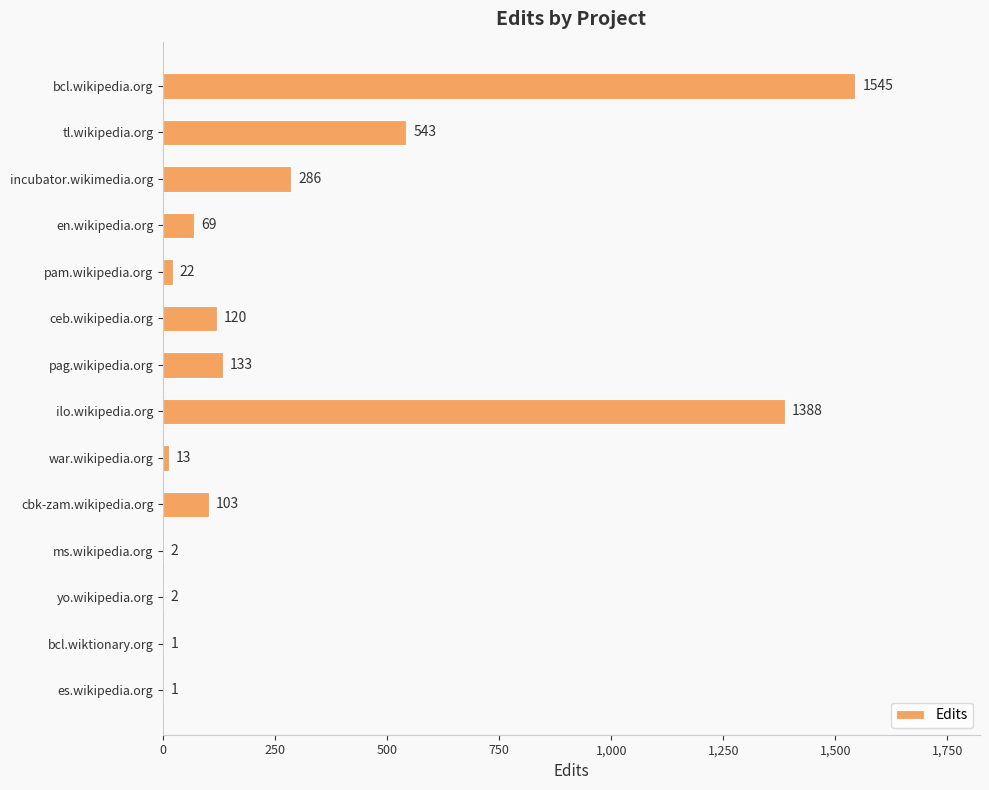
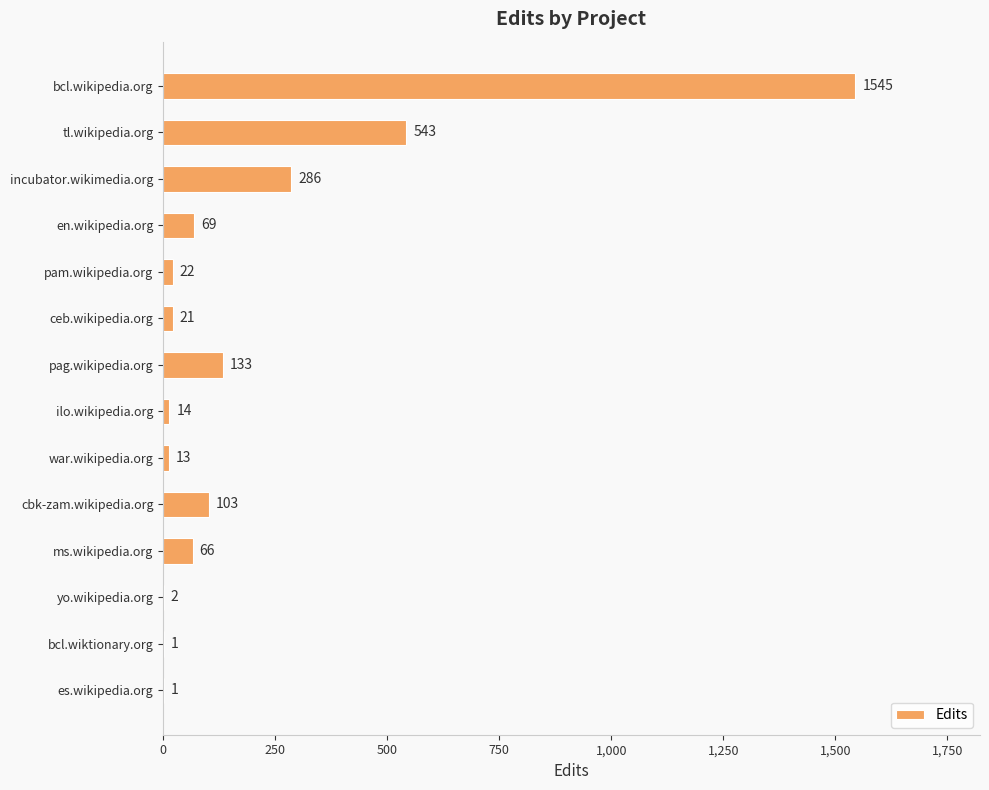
ceb.wikipedia.org: 120 -> 21
ilo.wikipedia.org: 1388 -> 14
ms.wikipedia.org: 2 -> 66
